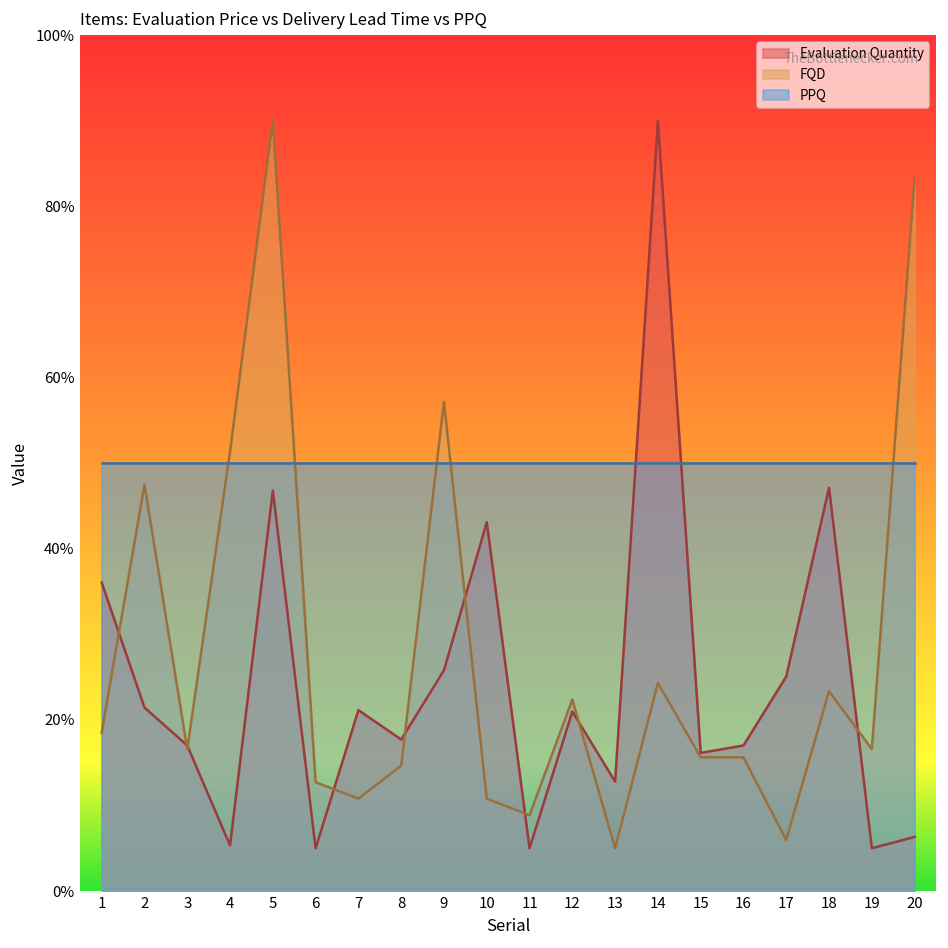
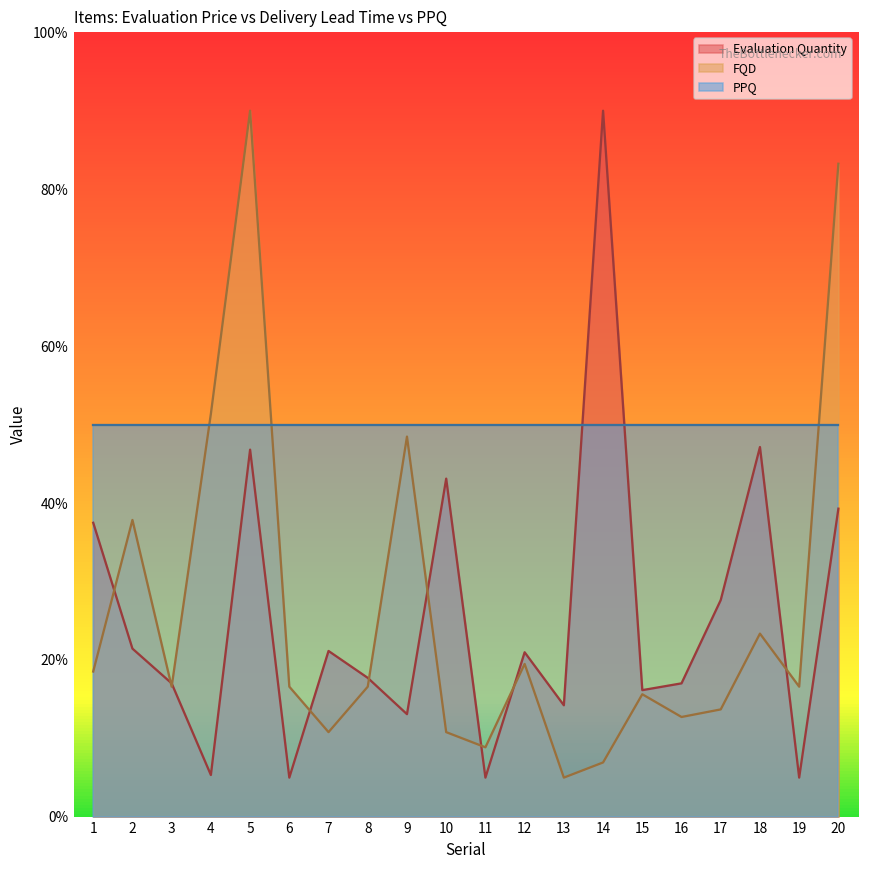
Evaluation Quantity, 1: 36% -> 37%
FQD, 2: 48% -> 38%
FQD, 6: 13% -> 17%
FQD, 8: 15% -> 17%
Evaluation Quantity, 9: 26% -> 13%
FQD, 9: 57% -> 48%
FQD, 12: 22% -> 19%
Evaluation Quantity, 13: 13% -> 14%
FQD, 14: 24% -> 7%
FQD, 16: 16% -> 13%
Evaluation Quantity, 17: 25% -> 28%
FQD, 17: 6% -> 14%
Evaluation Quantity, 20: 6% -> 39%
